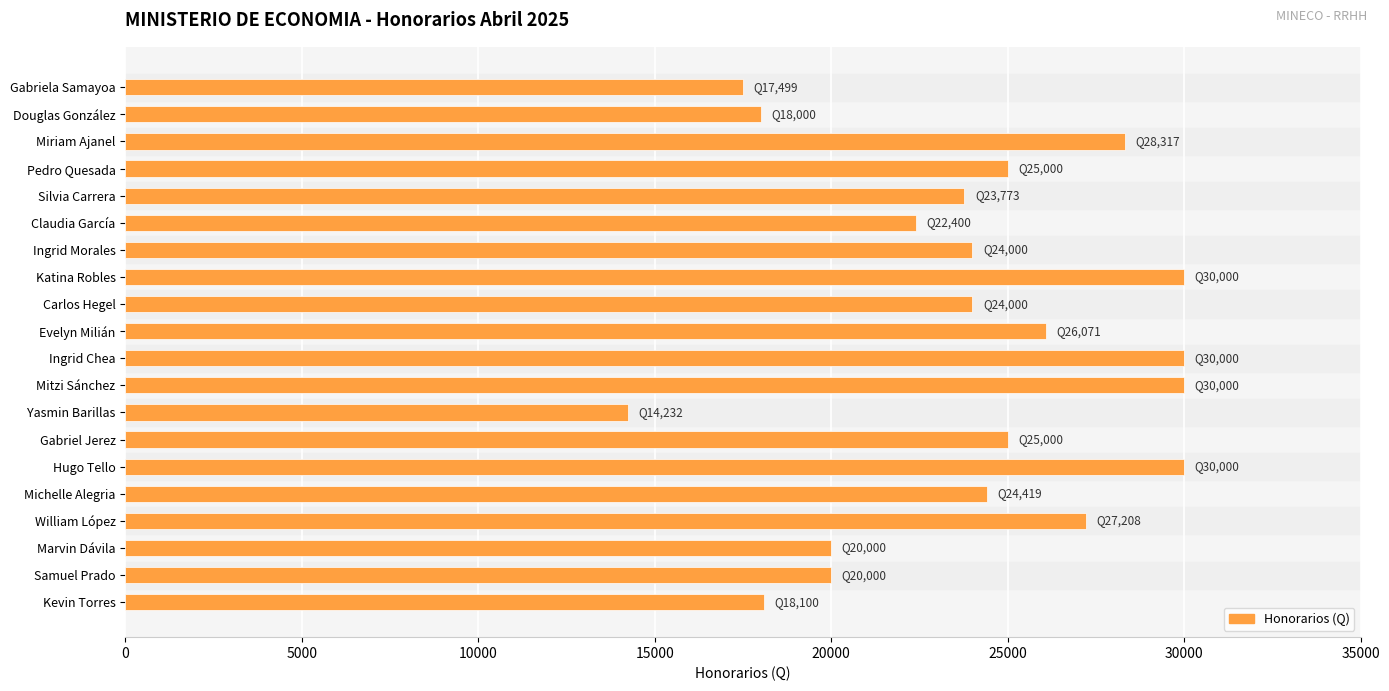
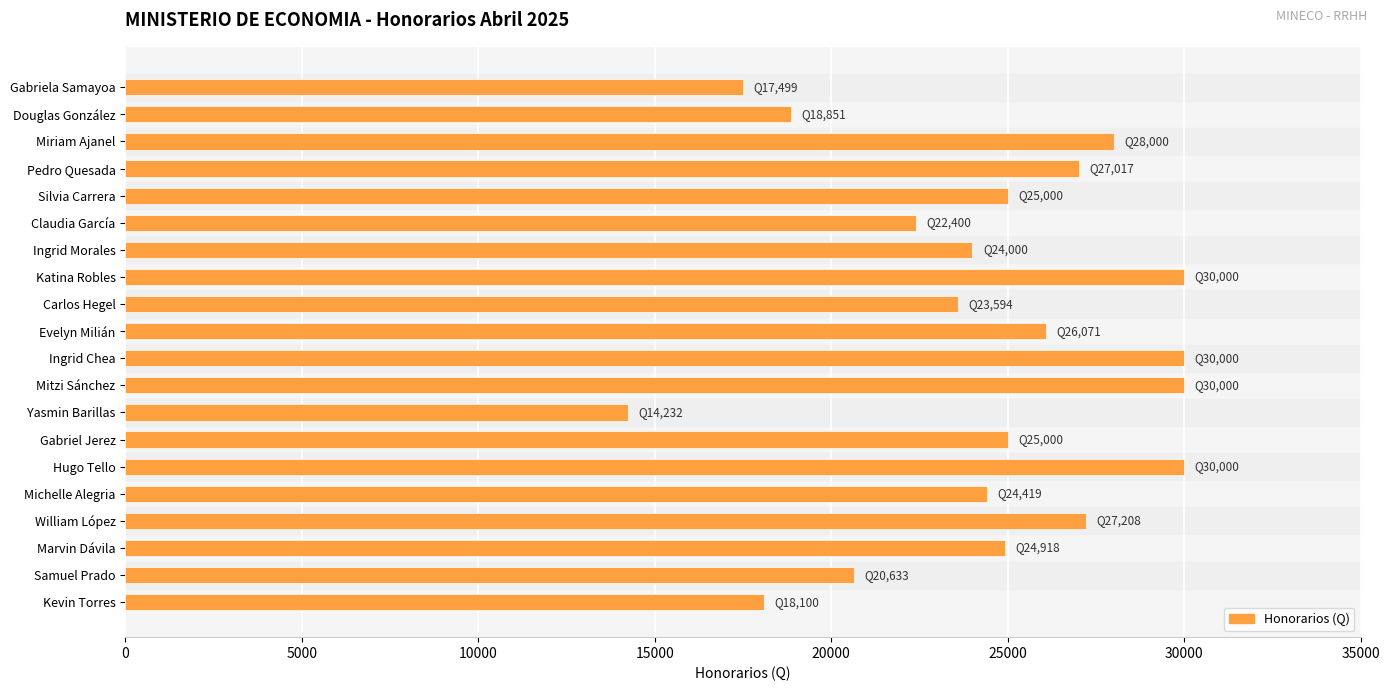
Douglas González: 18,000 -> 18,851
Miriam Ajanel: 28,317 -> 28,000
Pedro Quesada: 25,000 -> 27,017
Silvia Carrera: 23,773 -> 25,000
Carlos Hegel: 24,000 -> 23,594
Marvin Dávila: 20,000 -> 24,918
Samuel Prado: 20,000 -> 20,633
